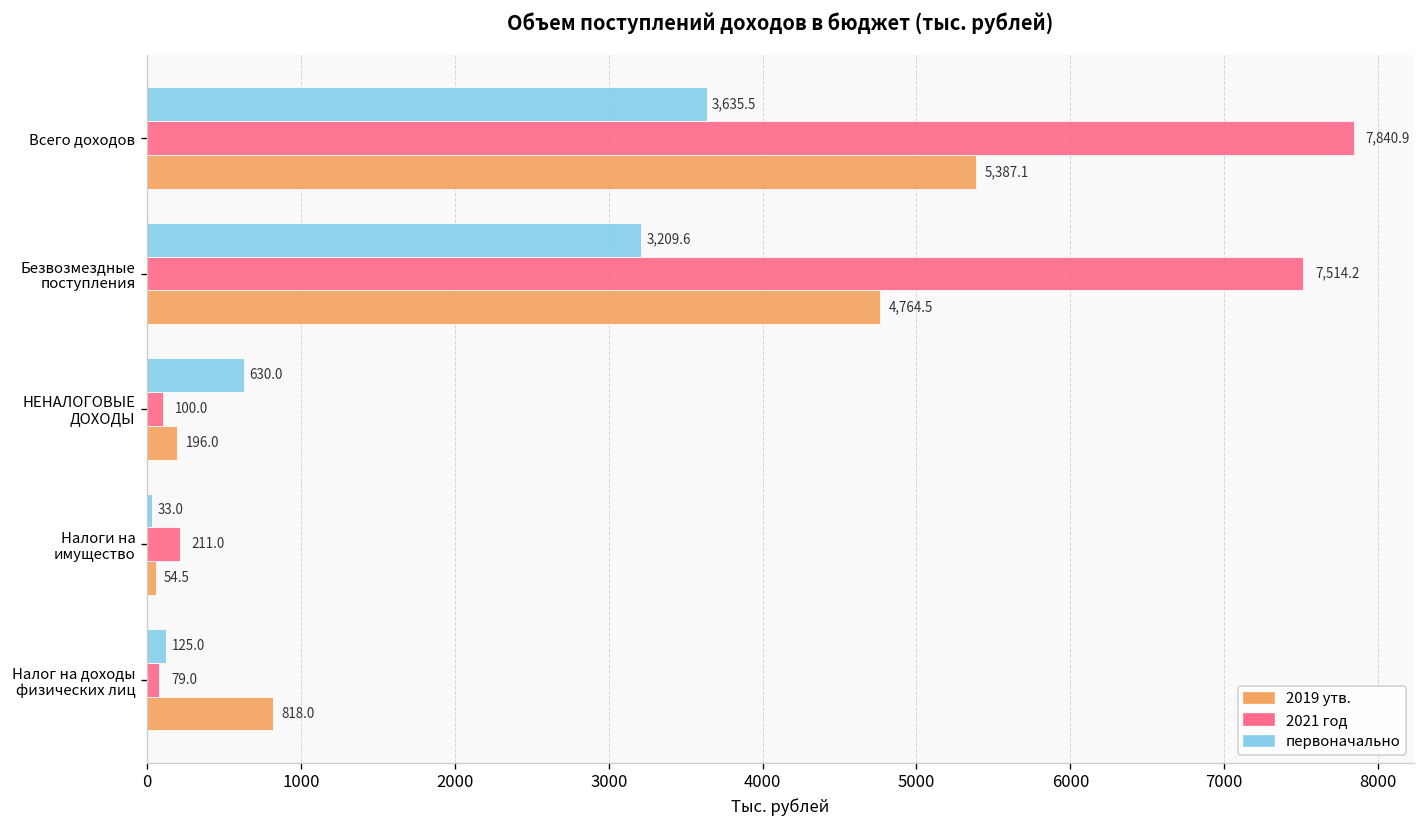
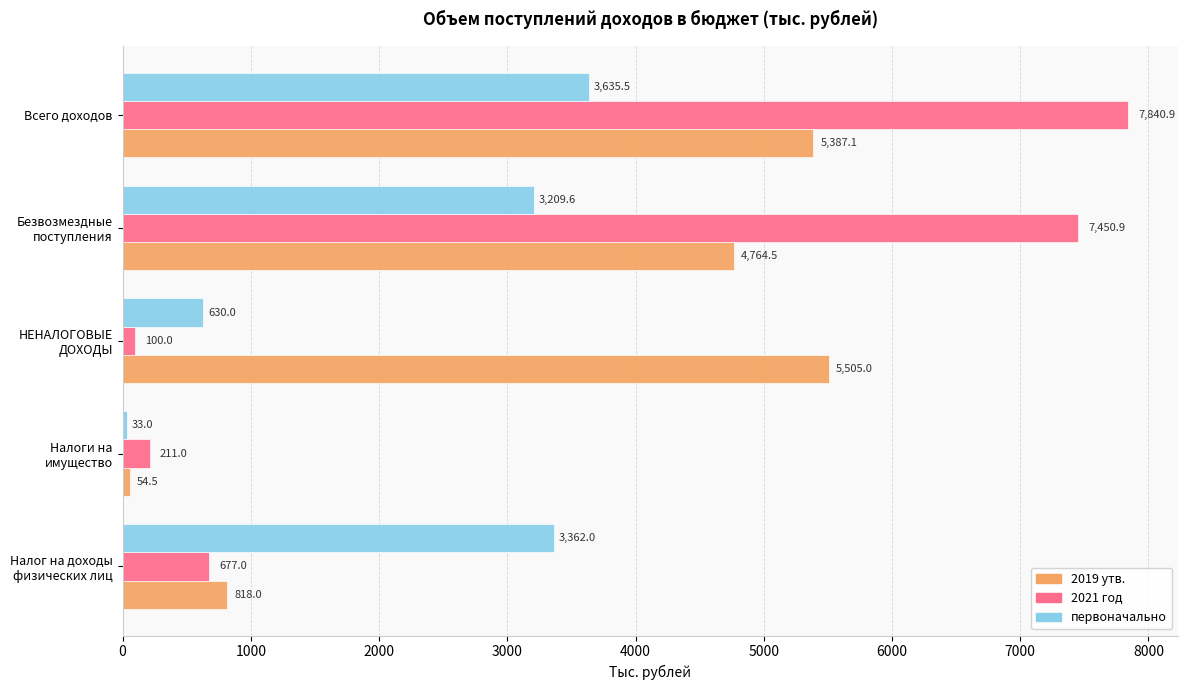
2021 год, Безвозмездные поступления: 7,514.2 -> 7,450.9
2019 утв., НЕНАЛОГОВЫЕ ДОХОДЫ: 196.0 -> 5,505.0
первоначально, Налог на доходы физических лиц: 125.0 -> 3,362.0
2021 год, Налог на доходы физических лиц: 79.0 -> 677.0
